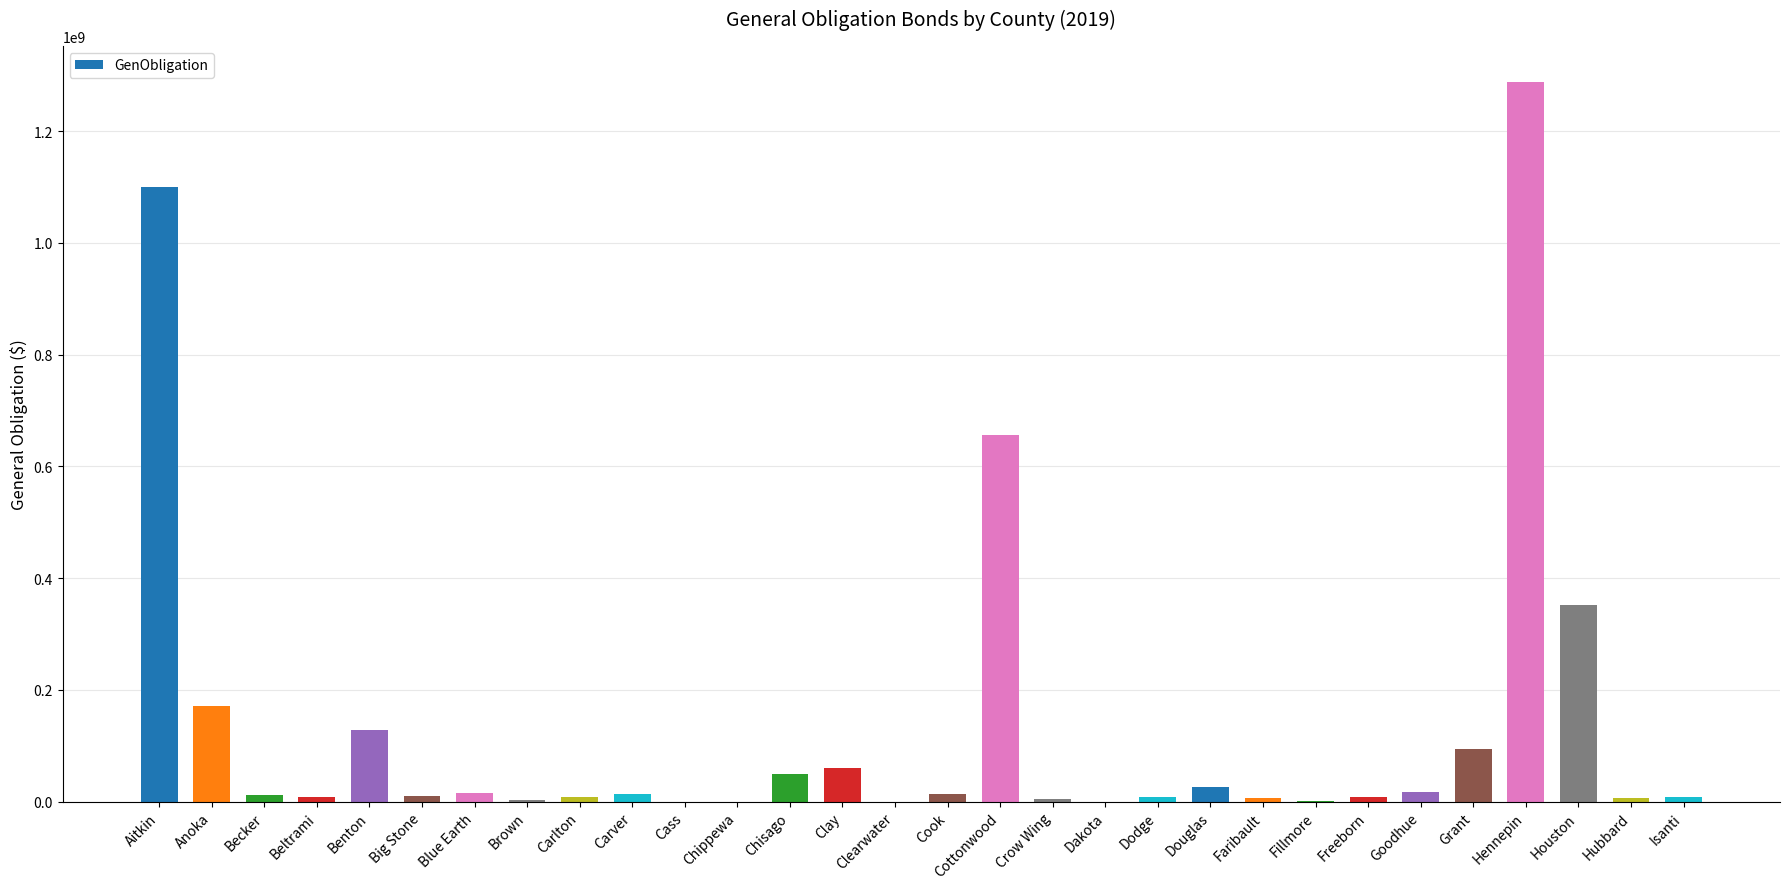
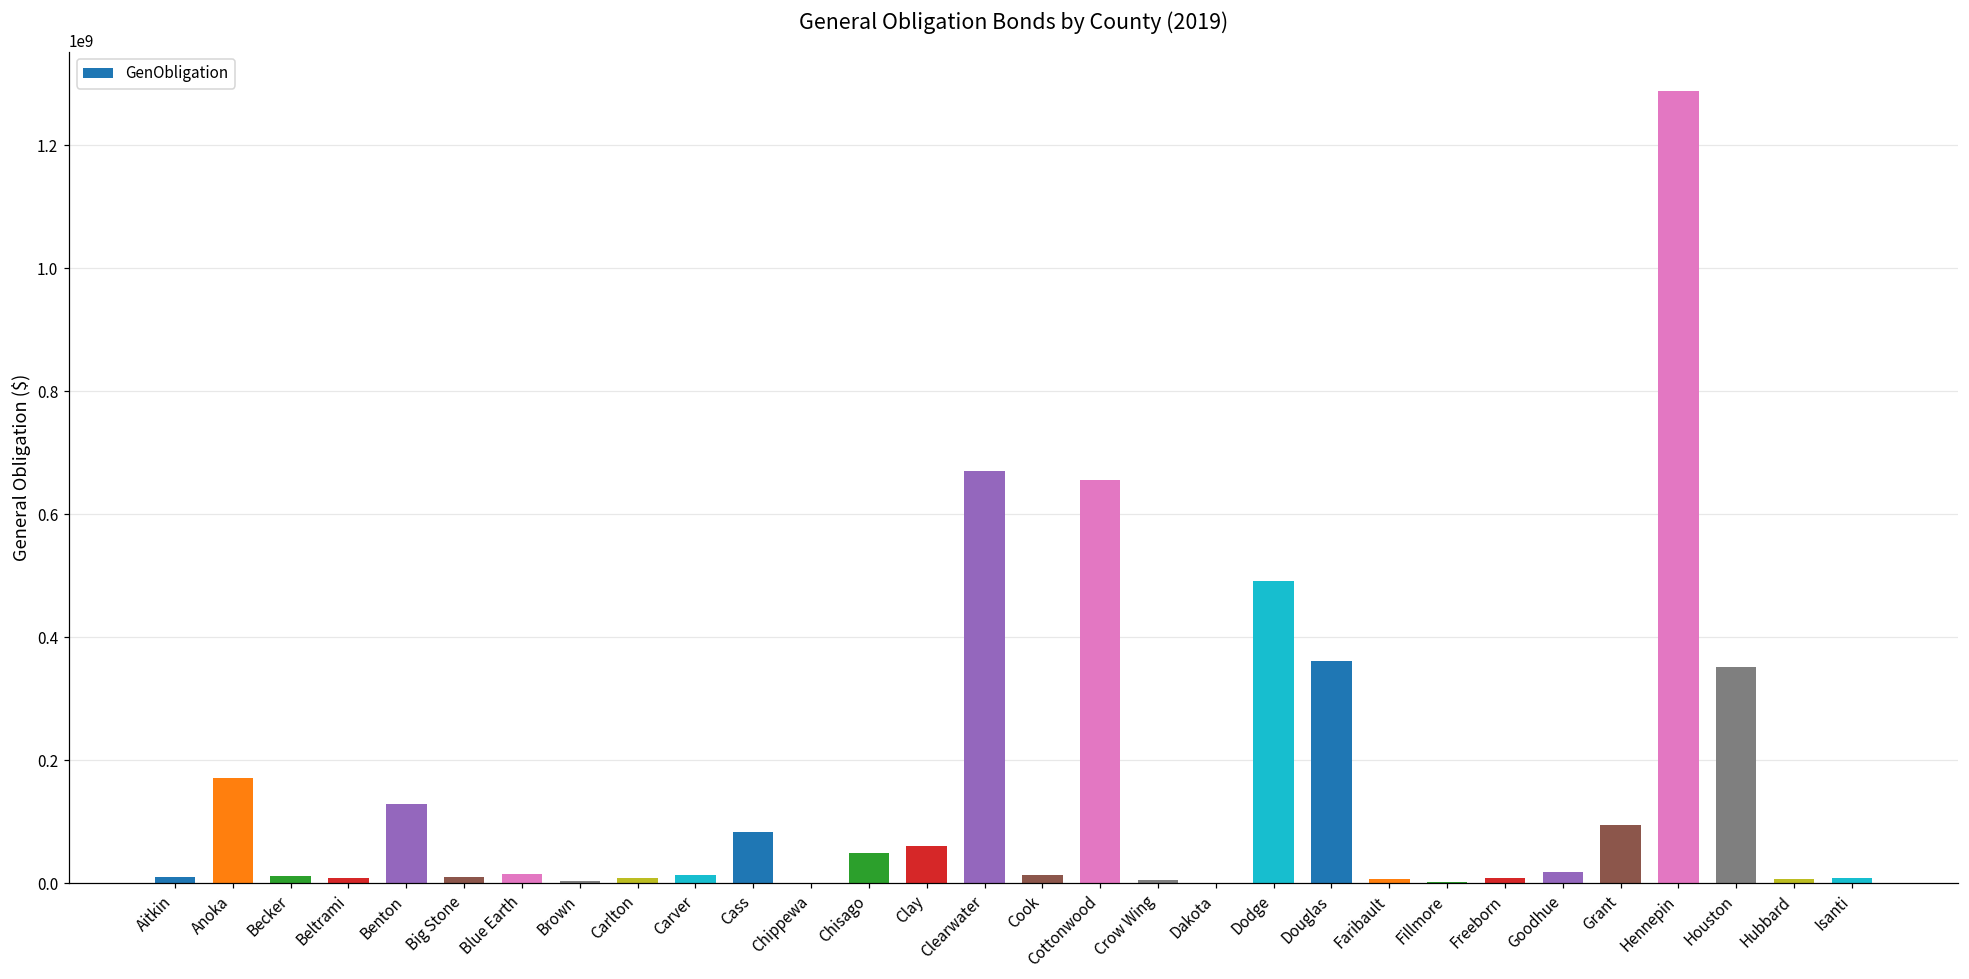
Aitkin: 1100000000 -> 10000000
Cass: 0 -> 80000000
Clearwater: 0 -> 670000000
Dodge: 10000000 -> 490000000
Douglas: 30000000 -> 360000000
